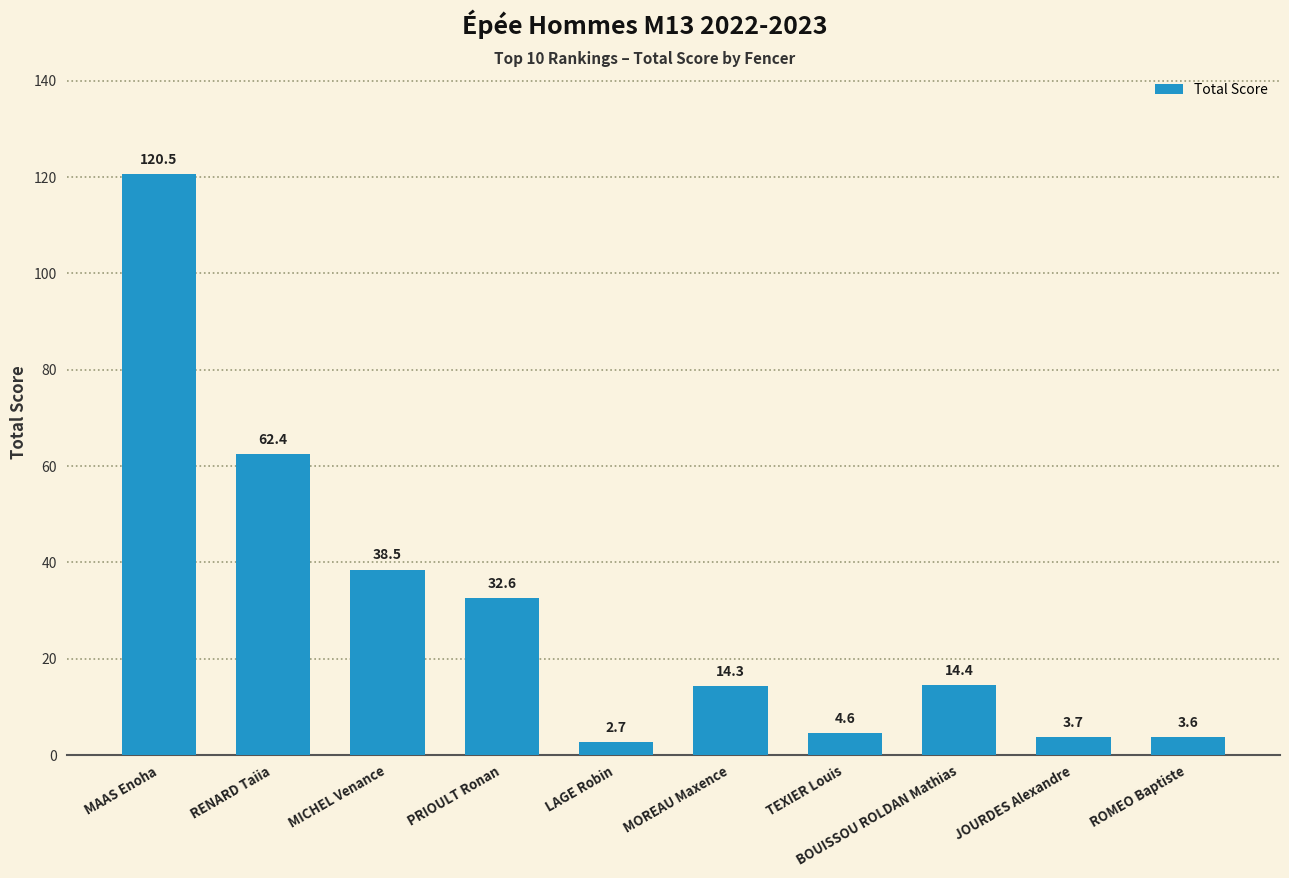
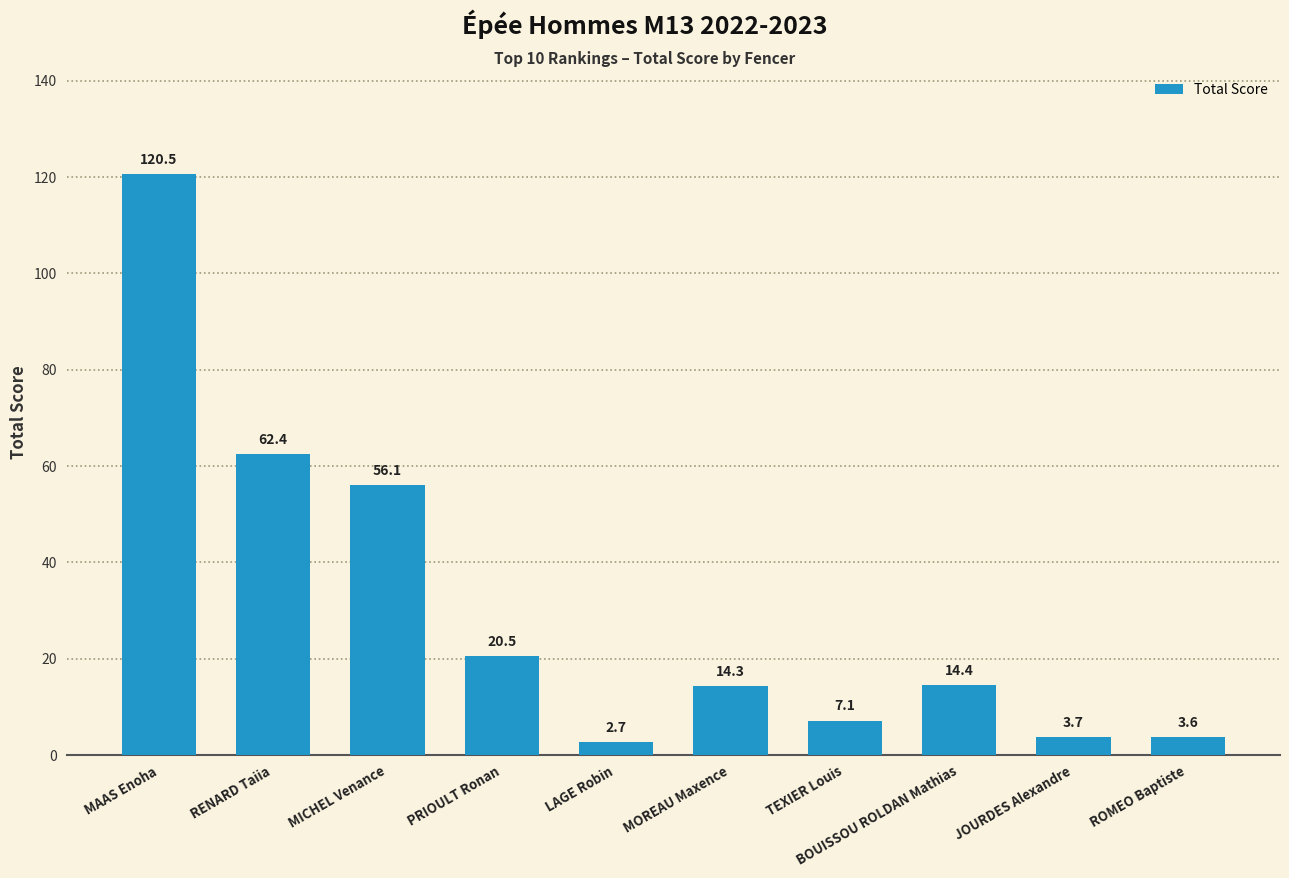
MICHEL Venance: 38.5 -> 56.1
PRIOULT Ronan: 32.6 -> 20.5
TEXIER Louis: 4.6 -> 7.1
